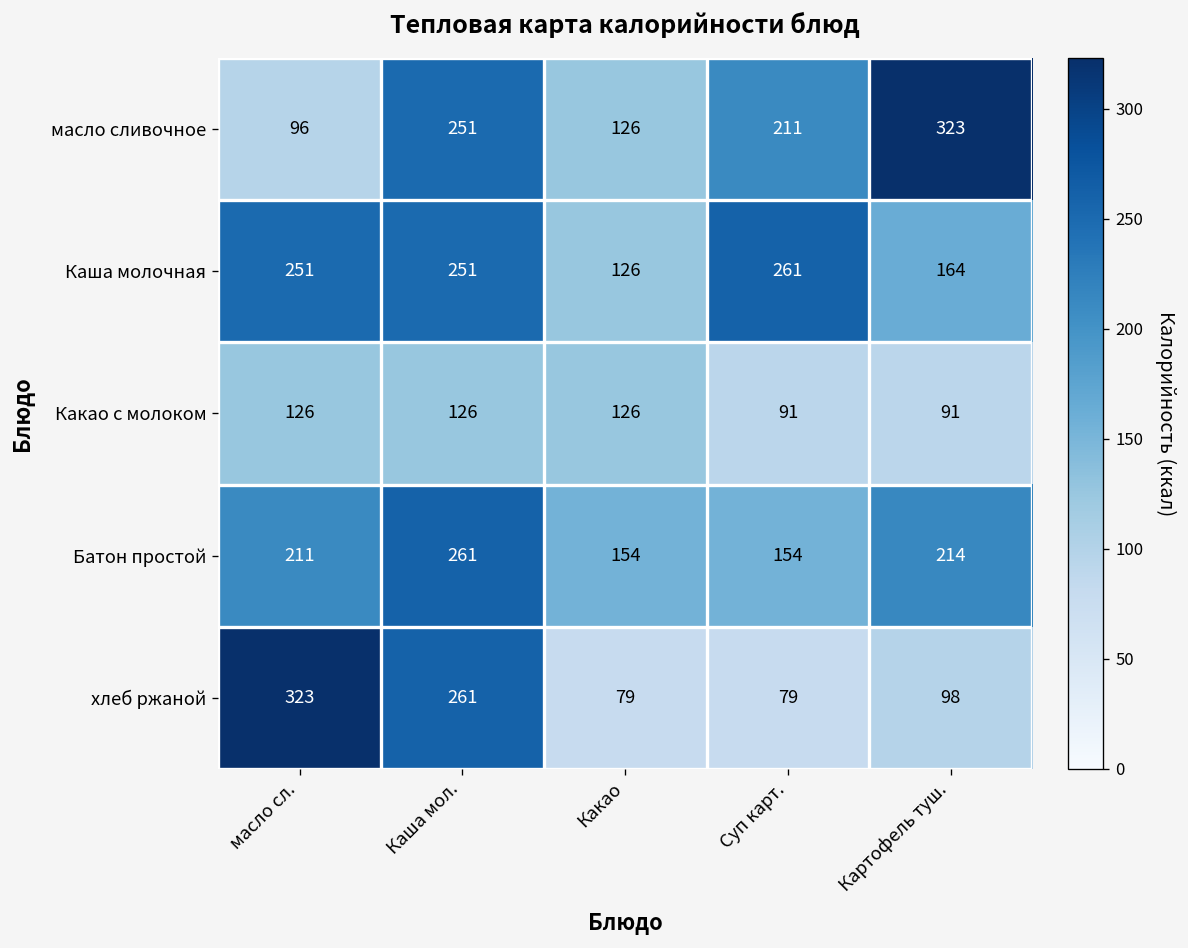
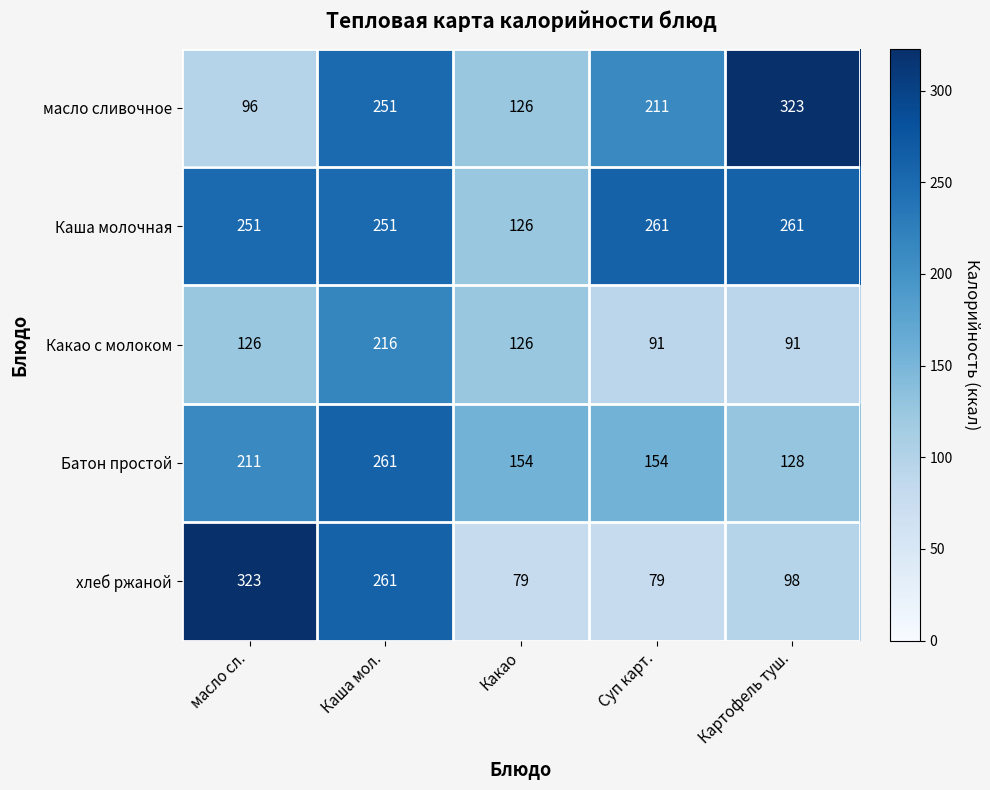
Каша молочная, Картофель туш.: 164 -> 261
Какао с молоком, Каша мол.: 126 -> 216
Батон простой, Картофель туш.: 214 -> 128
